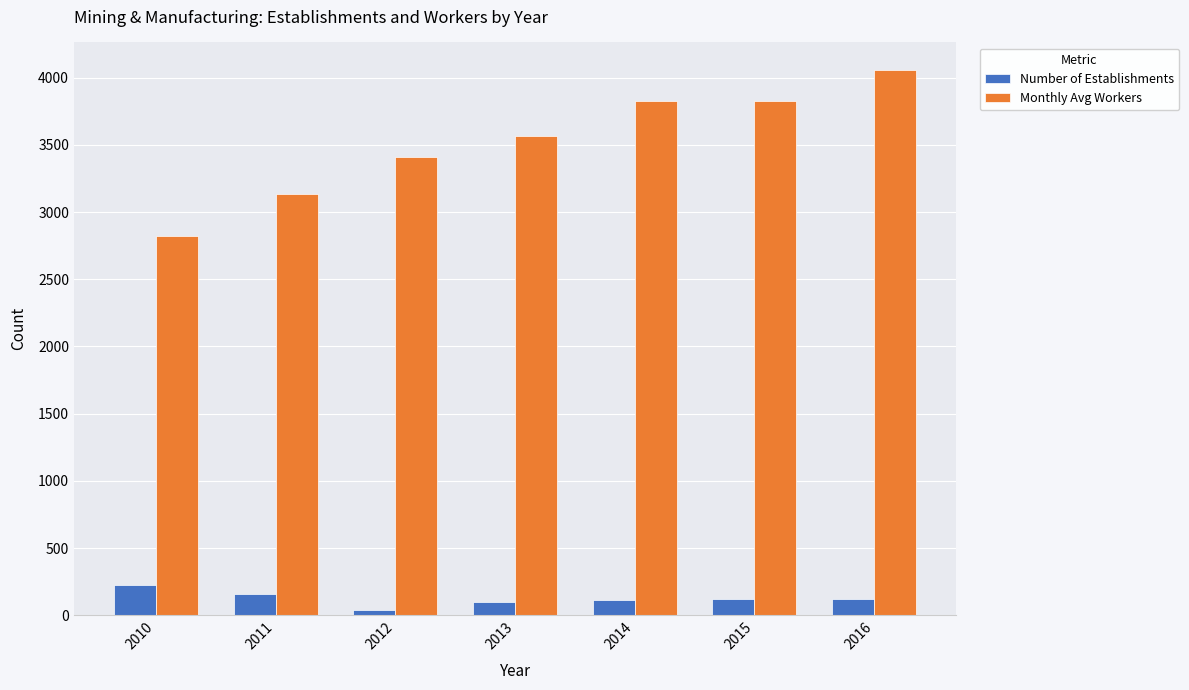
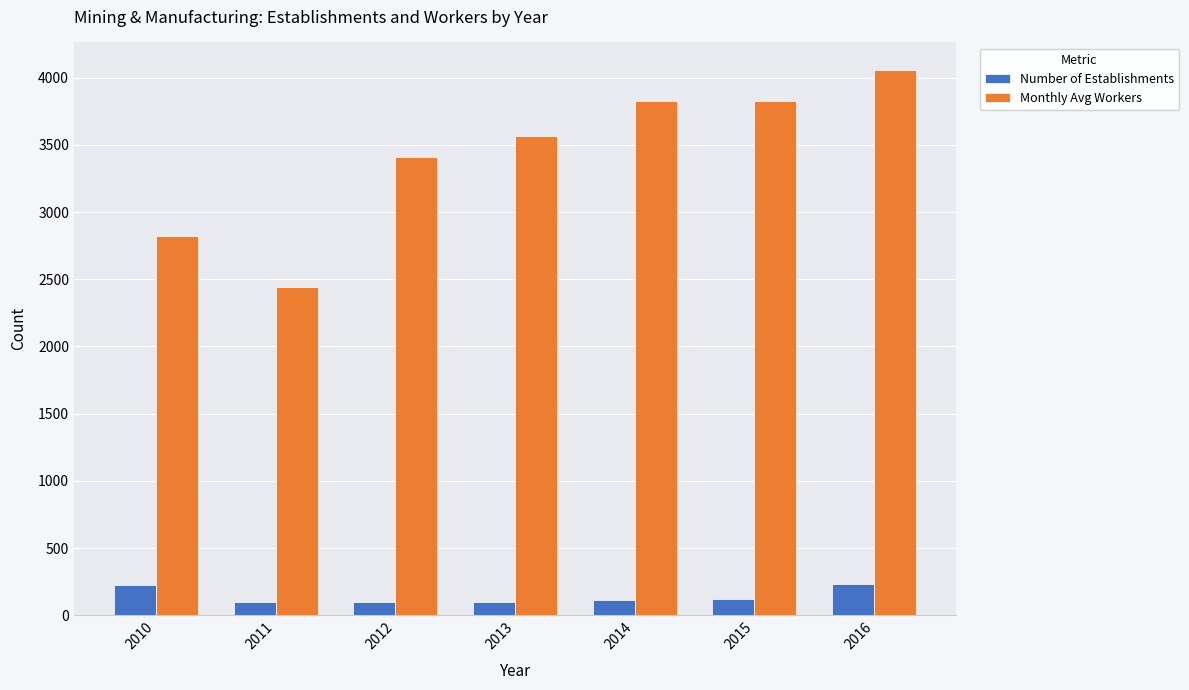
Number of Establishments, 2011: 160 -> 100
Monthly Avg Workers, 2011: 3130 -> 2440
Number of Establishments, 2012: 40 -> 100
Number of Establishments, 2016: 120 -> 230
